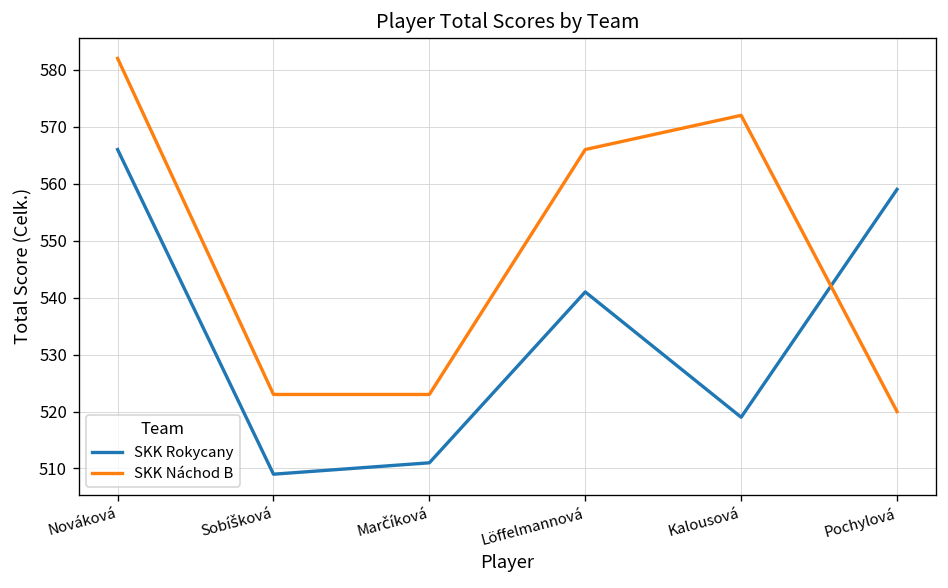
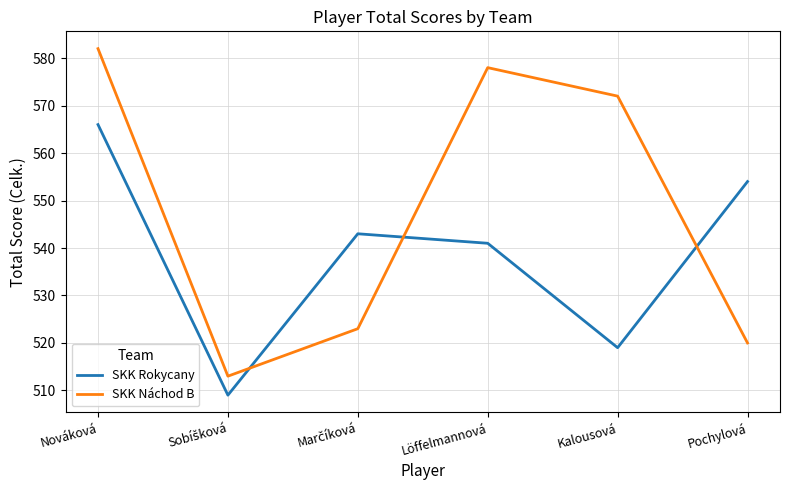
SKK Náchod B, Sobíšková: 523 -> 513
SKK Rokycany, Marčíková: 511 -> 543
SKK Náchod B, Löffelmannová: 566 -> 578
SKK Rokycany, Pochylová: 559 -> 554
